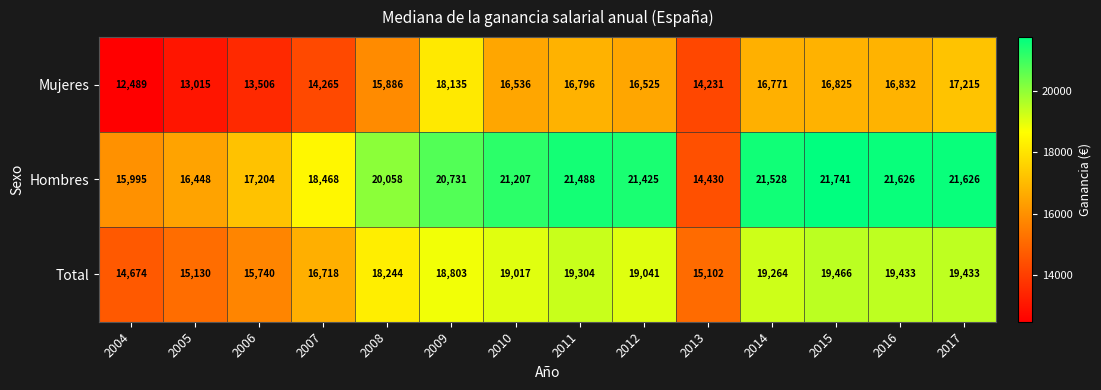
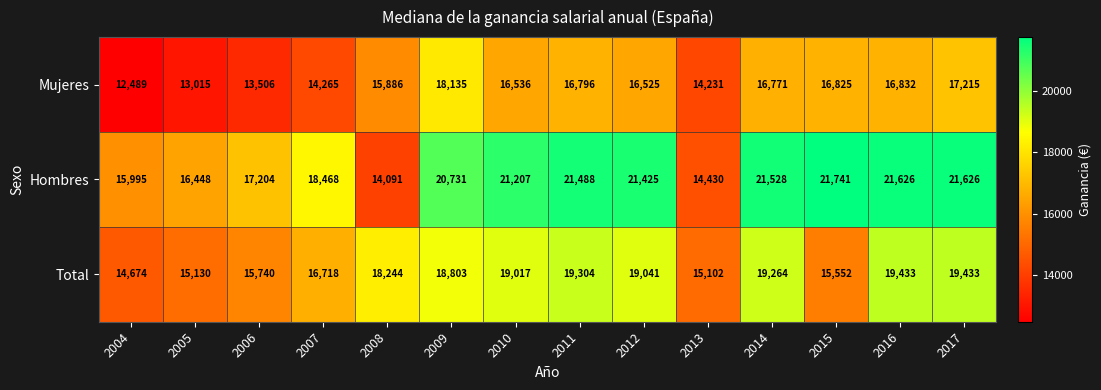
Hombres, 2008: 20,058 -> 14,091
Total, 2015: 19,466 -> 15,552
